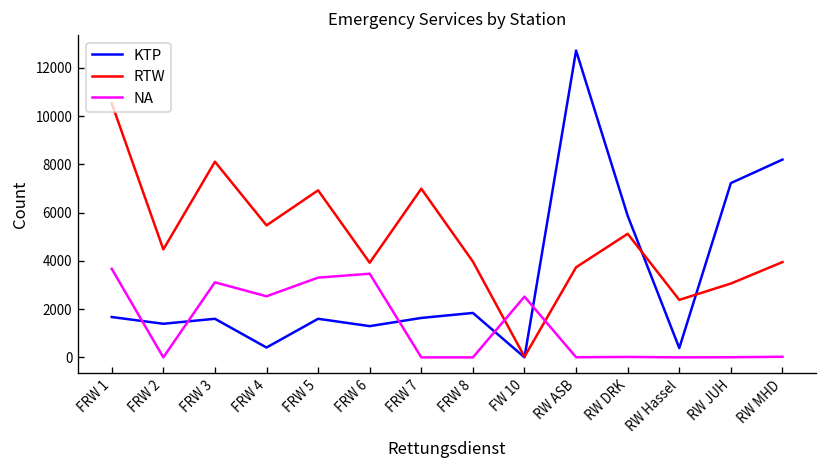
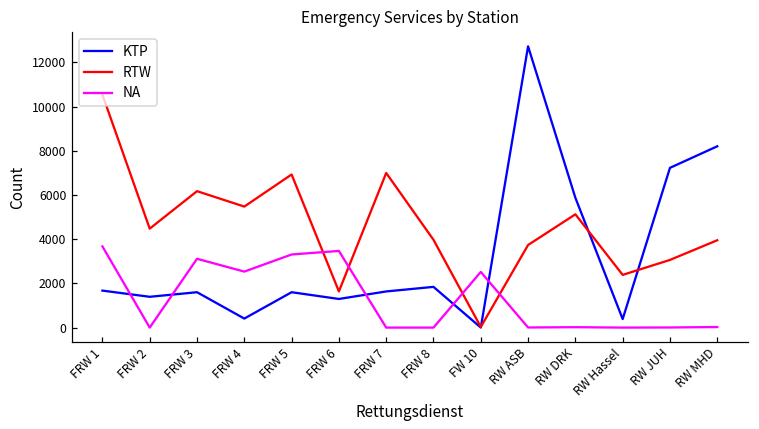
RTW, FRW 3: 8100 -> 6200
RTW, FRW 6: 3900 -> 1600
